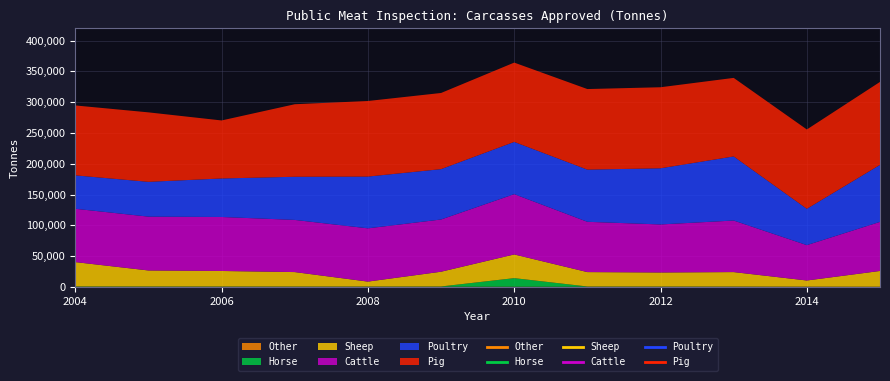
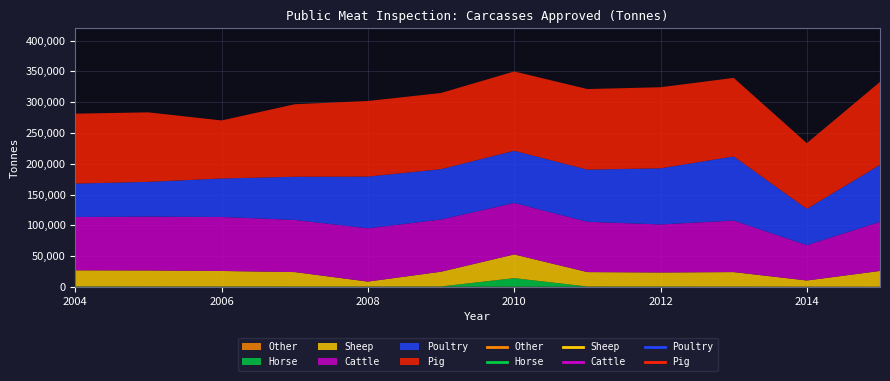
Sheep, 2004: 40,000 -> 30,000
Cattle, 2010: 100,000 -> 80,000
Pig, 2014: 130,000 -> 110,000
